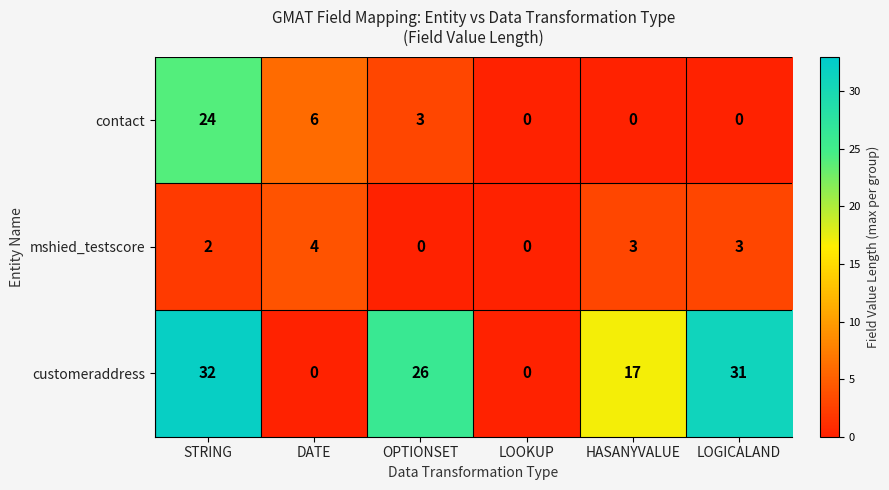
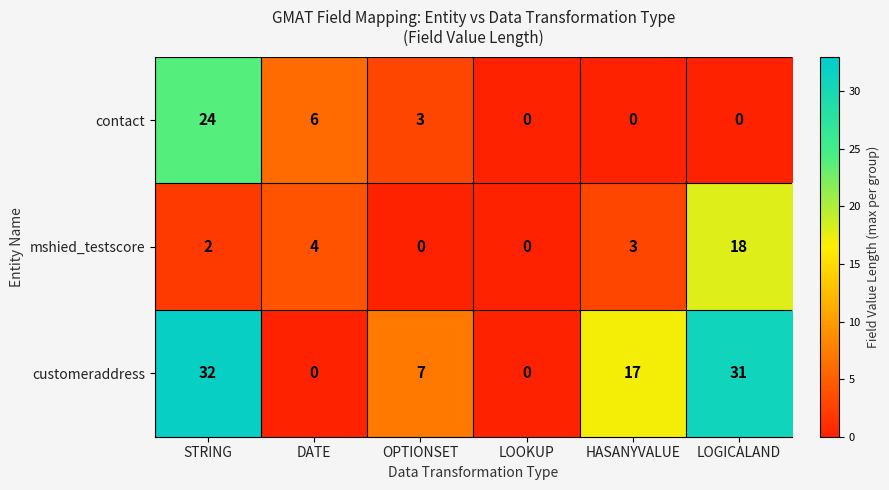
mshied_testscore, LOGICALAND: 3 -> 18
customeraddress, OPTIONSET: 26 -> 7
